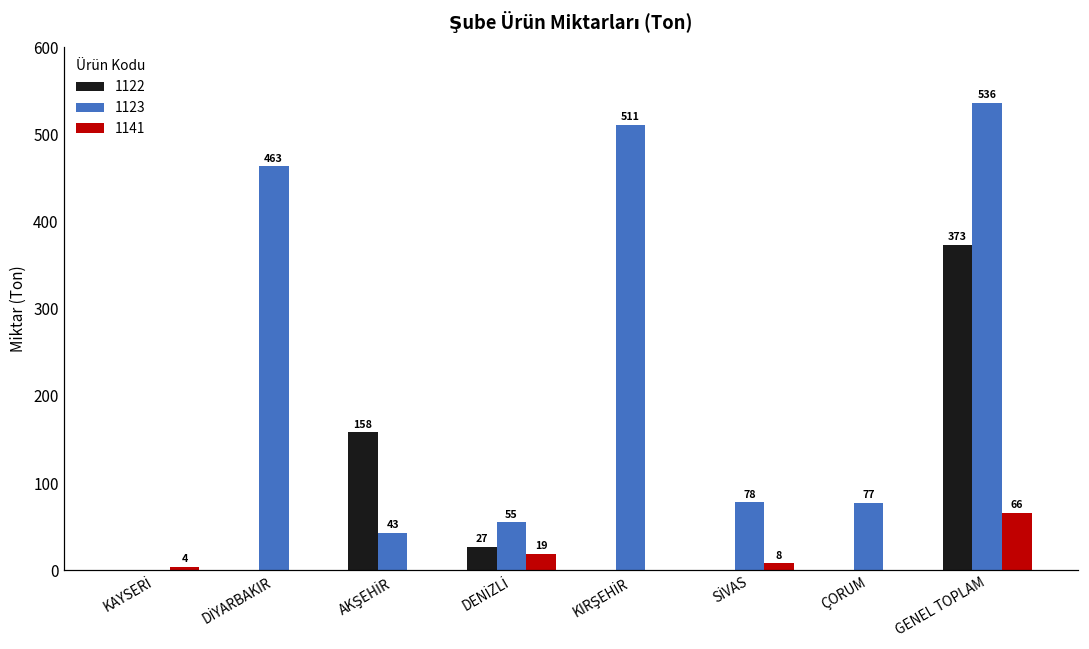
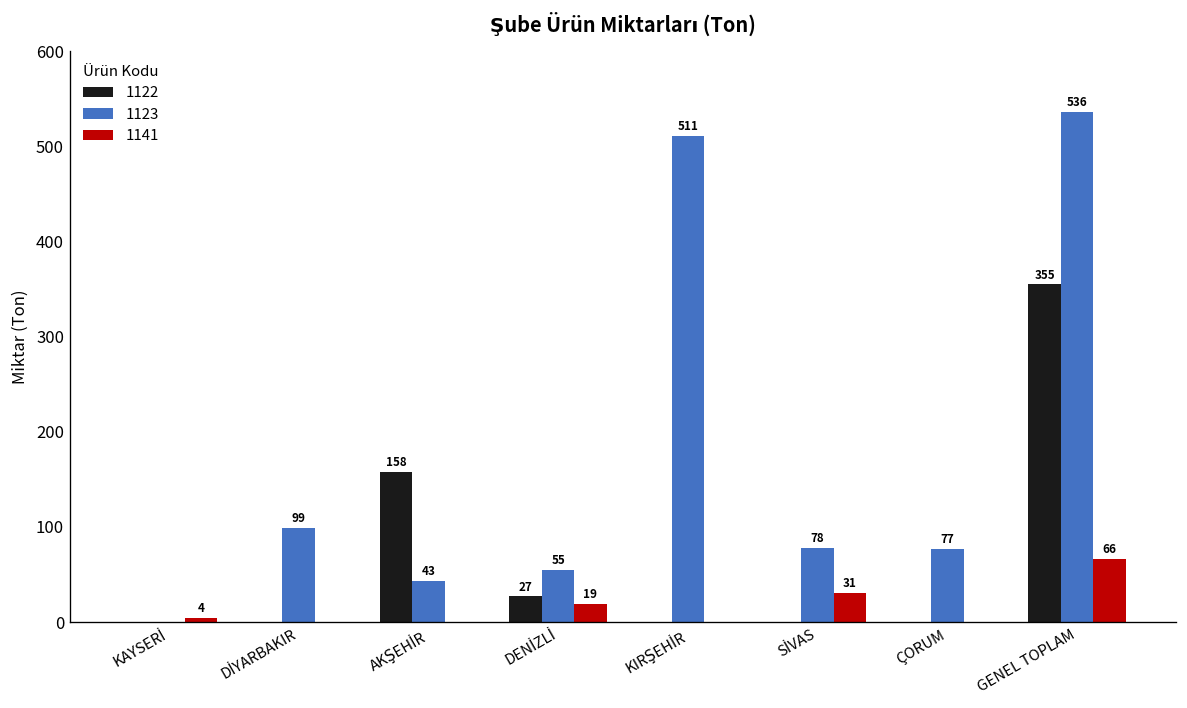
1123, DİYARBAKIR: 463 -> 99
1141, SİVAS: 8 -> 31
1122, GENEL TOPLAM: 373 -> 355
